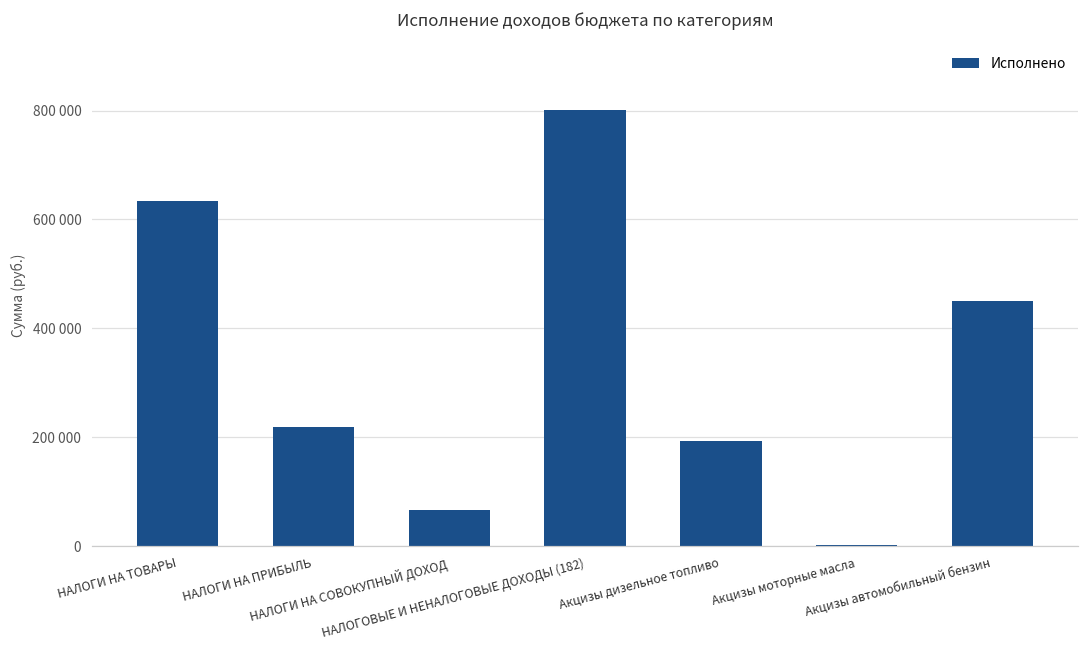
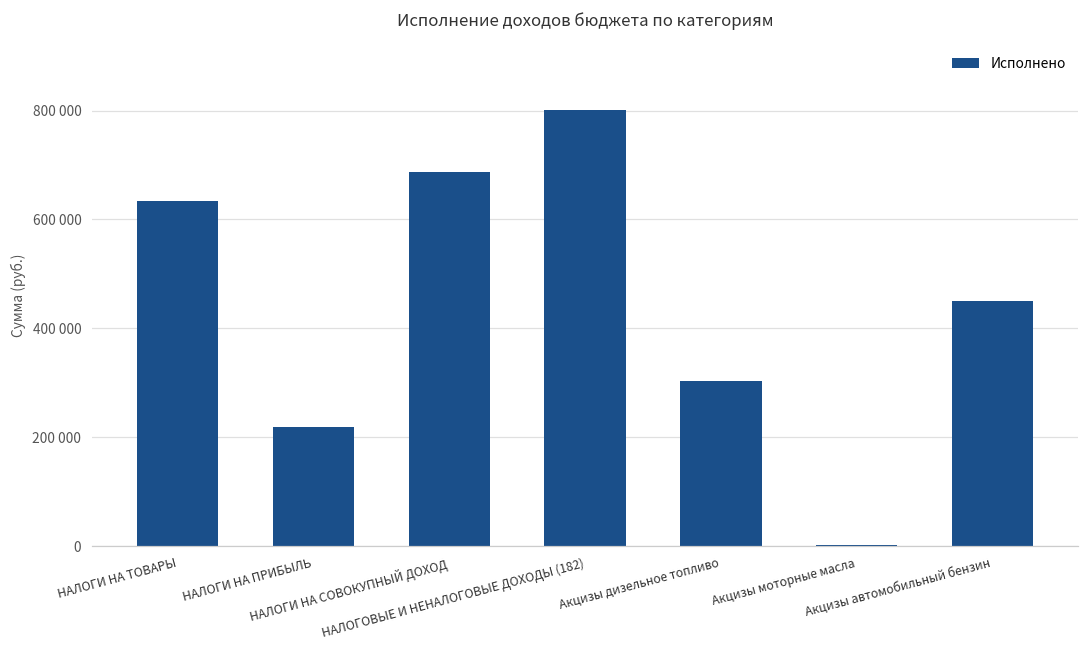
НАЛОГИ НА СОВОКУПНЫЙ ДОХОД: 70000 -> 690000
Акцизы дизельное топливо: 190000 -> 300000
